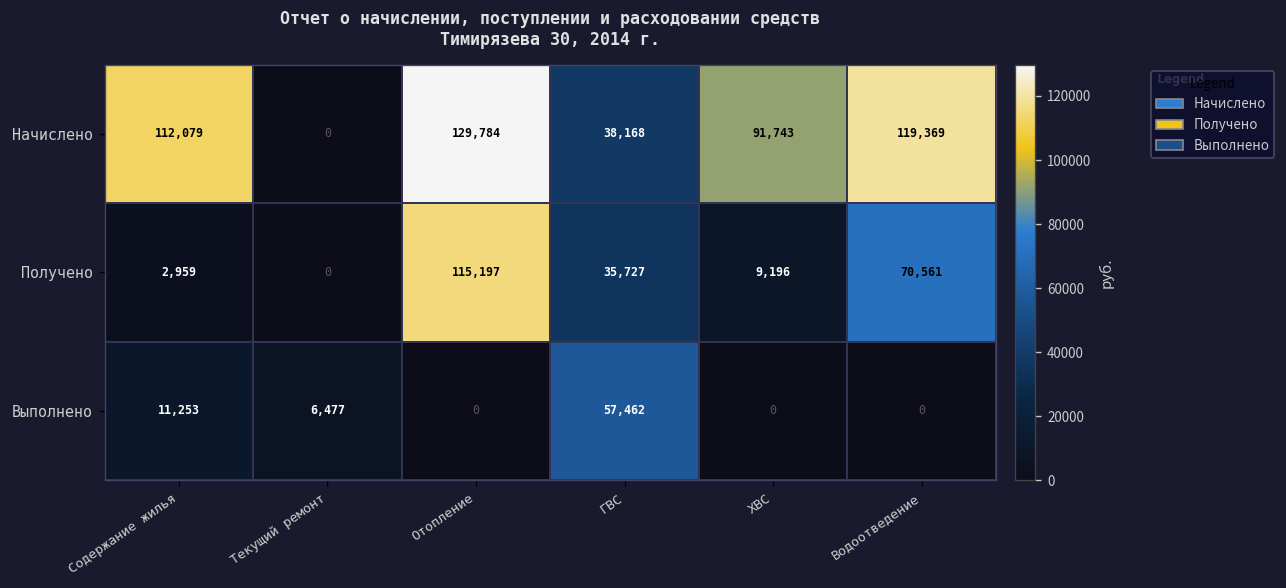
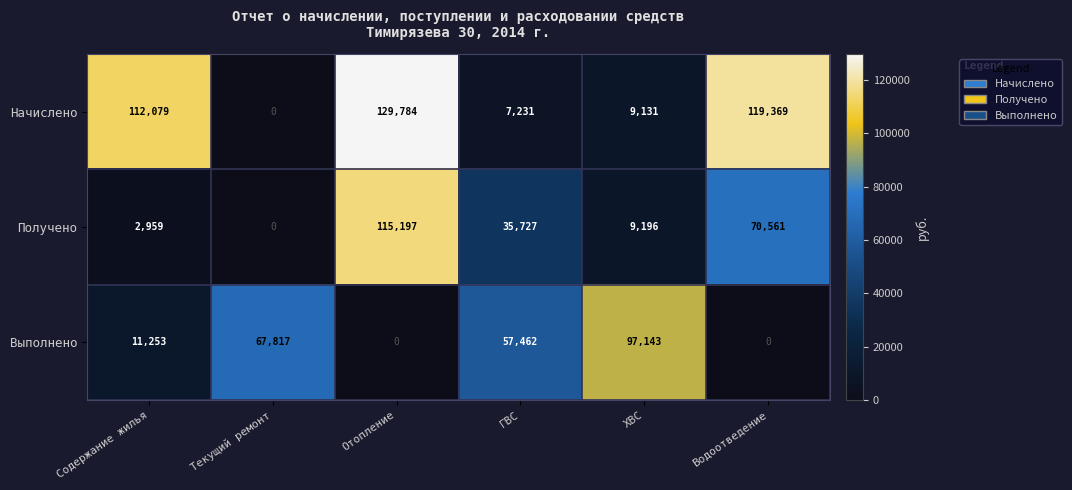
Начислено, ГВС: 38,168 -> 7,231
Начислено, ХВС: 91,743 -> 9,131
Выполнено, Текущий ремонт: 6,477 -> 67,817
Выполнено, ХВС: 0 -> 97,143
